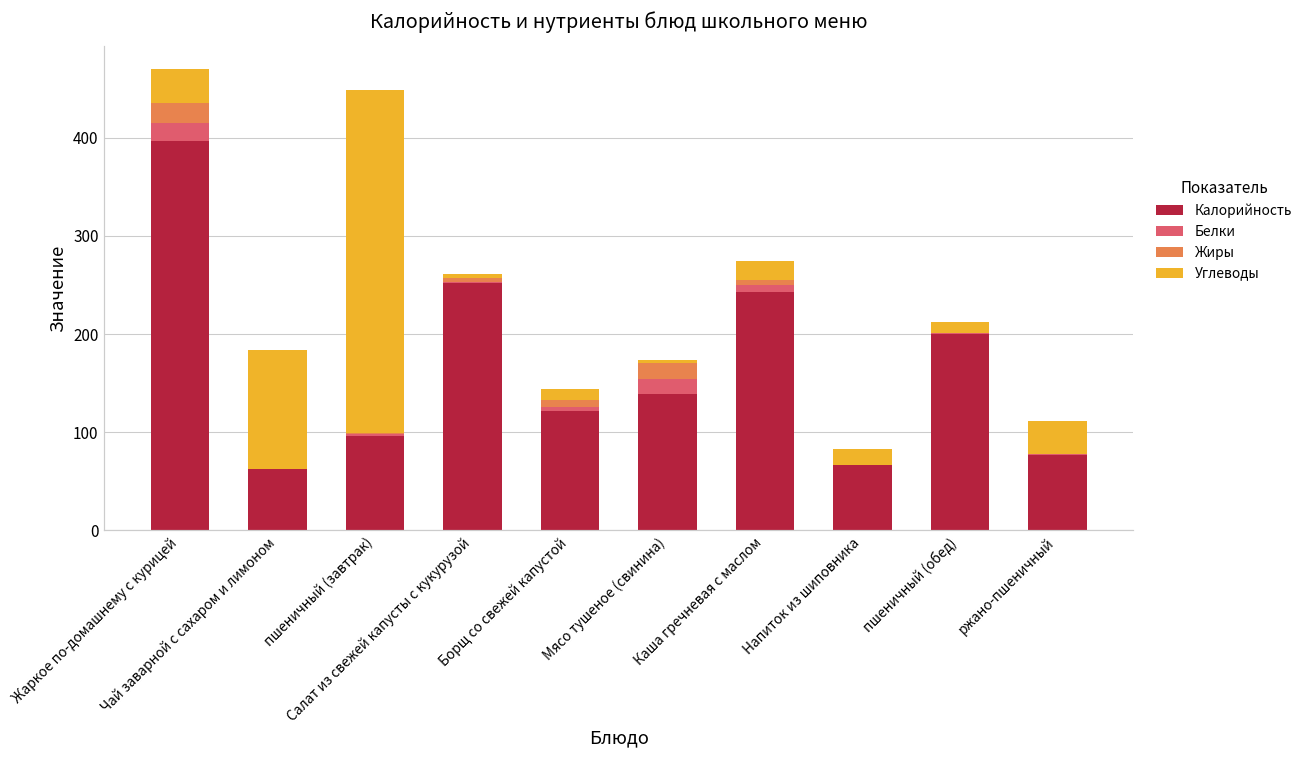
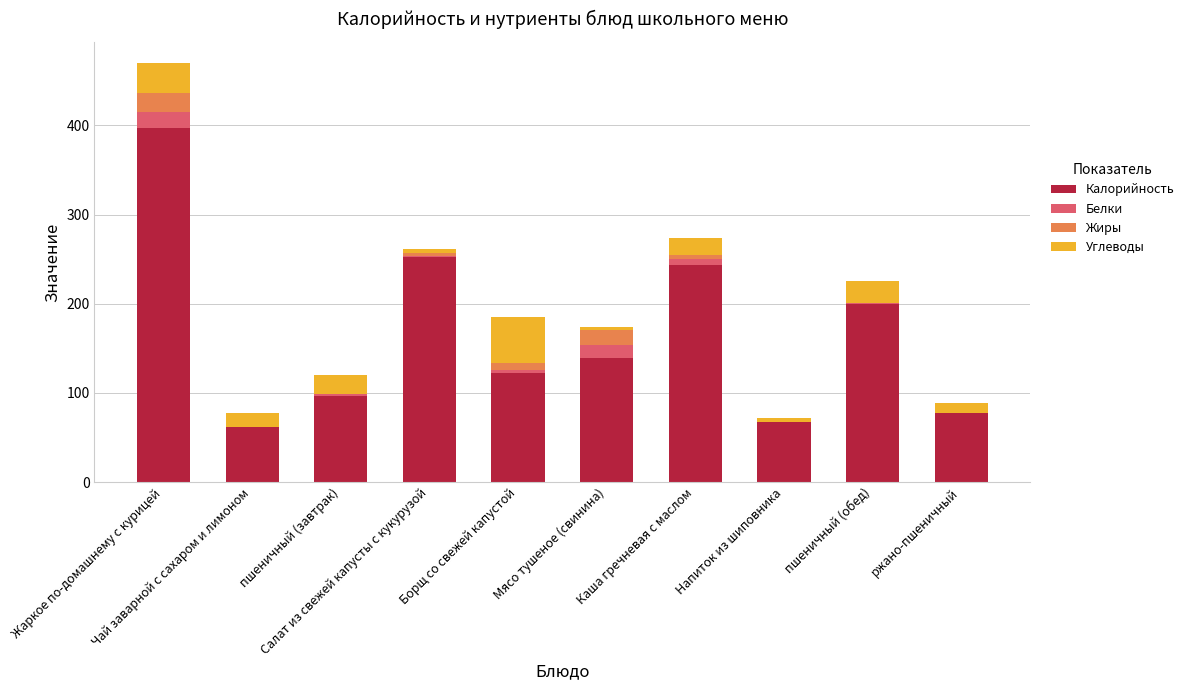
Углеводы, Чай заварной с сахаром и лимоном: 120 -> 20
Углеводы, пшеничный (завтрак): 350 -> 20
Углеводы, Борщ со свежей капустой: 10 -> 50
Углеводы, Напиток из шиповника: 20 -> 10
Углеводы, пшеничный (обед): 10 -> 30
Углеводы, ржано-пшеничный: 30 -> 10
